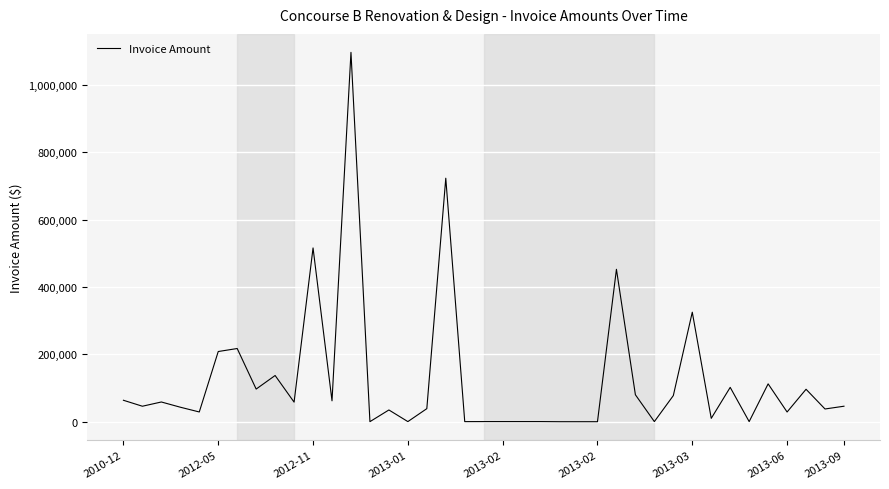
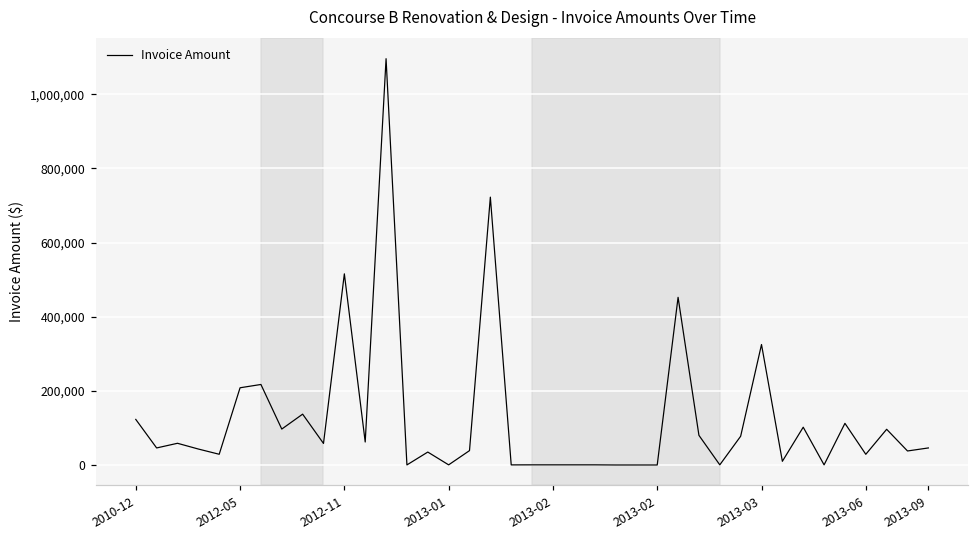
2010-12: 60,000 -> 120,000
